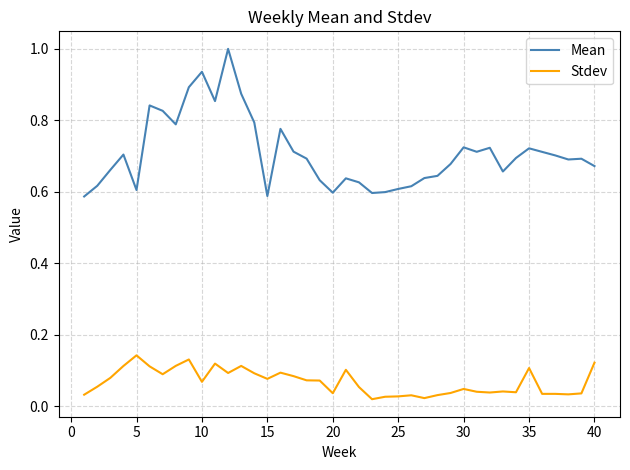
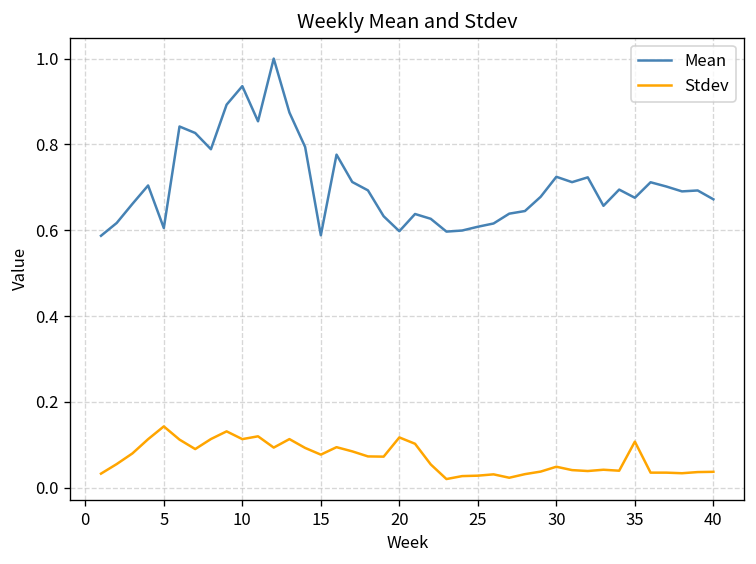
Stdev, 10: 0.07 -> 0.11
Stdev, 20: 0.04 -> 0.12
Mean, 35: 0.72 -> 0.68
Stdev, 40: 0.12 -> 0.04
